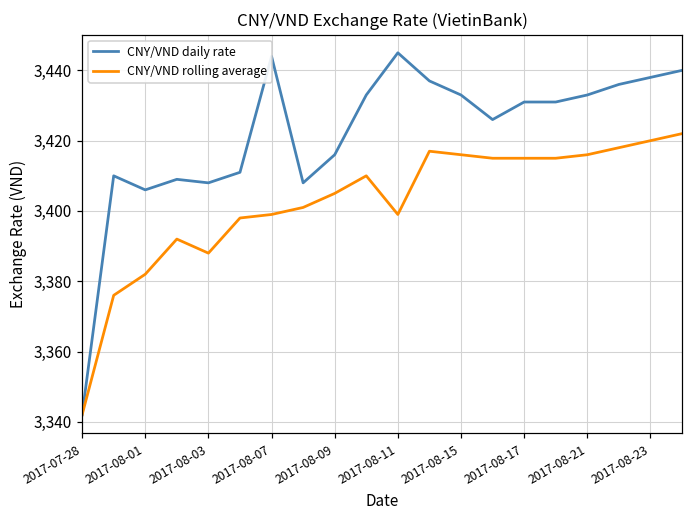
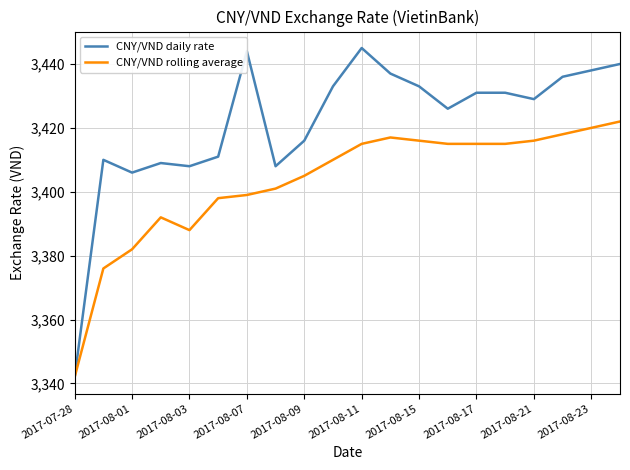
CNY/VND rolling average, 2017-08-11: 3,399 -> 3,415
CNY/VND daily rate, 2017-08-21: 3,433 -> 3,429
